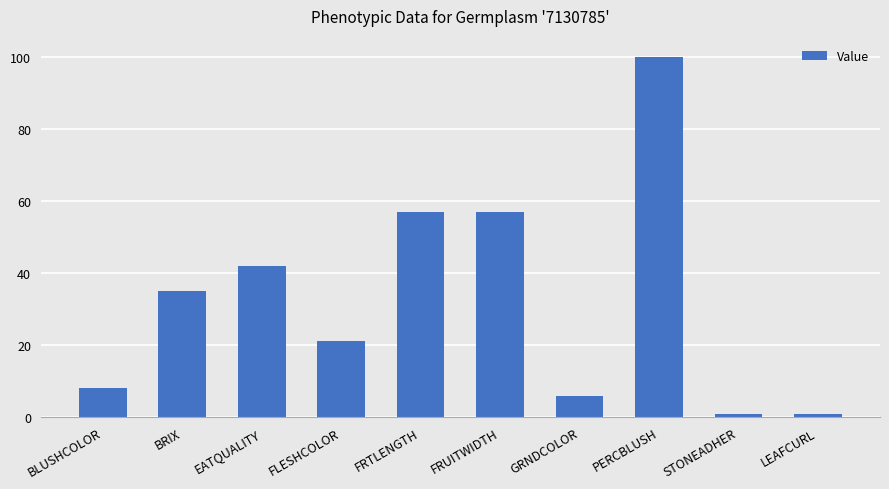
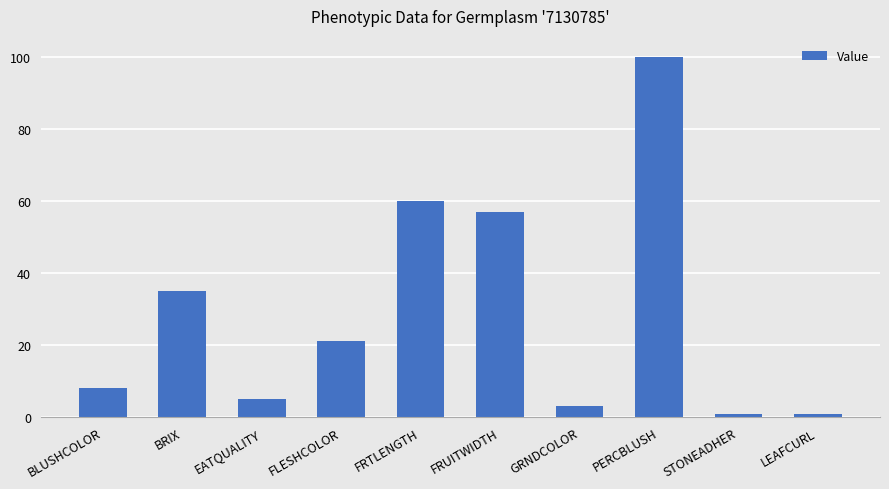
EATQUALITY: 42 -> 5
FRTLENGTH: 57 -> 60
GRNDCOLOR: 6 -> 3
